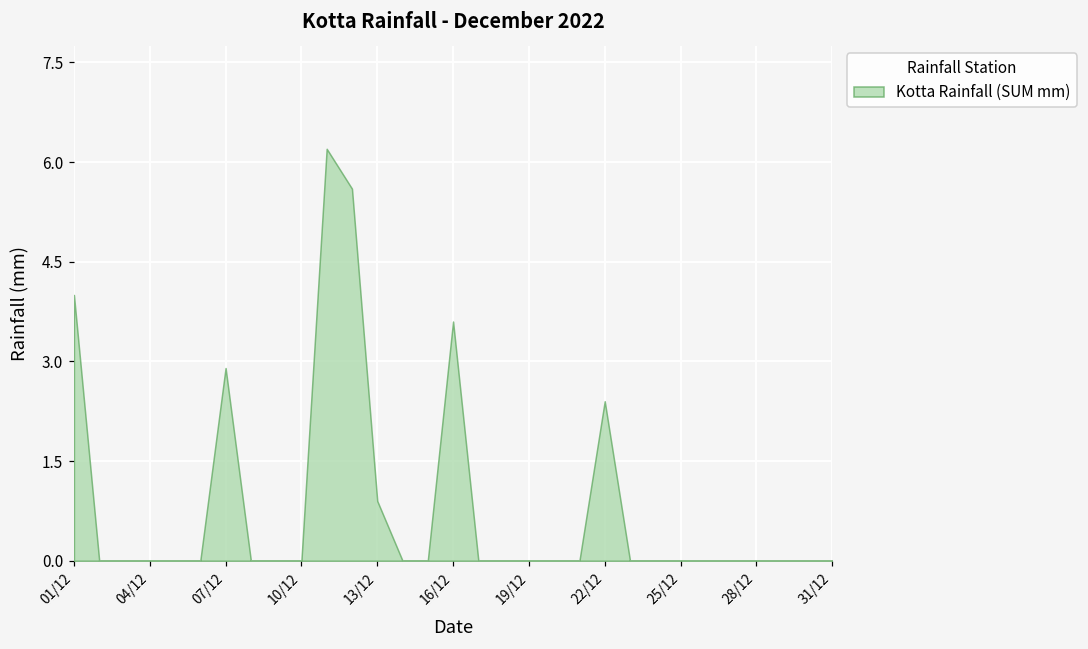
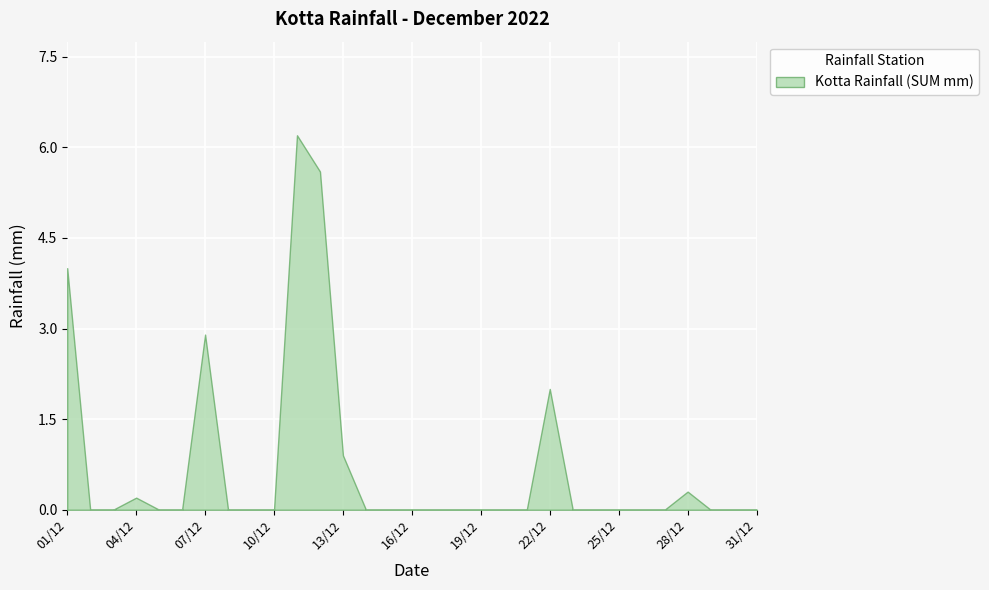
04/12: 0.0 -> 0.2
16/12: 3.6 -> 0.0
22/12: 2.4 -> 2.0
28/12: 0.0 -> 0.3
